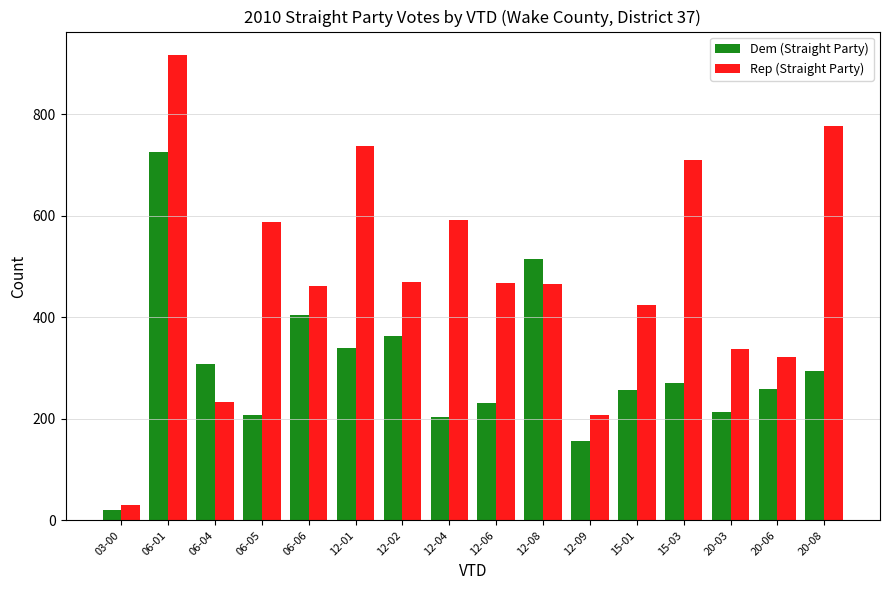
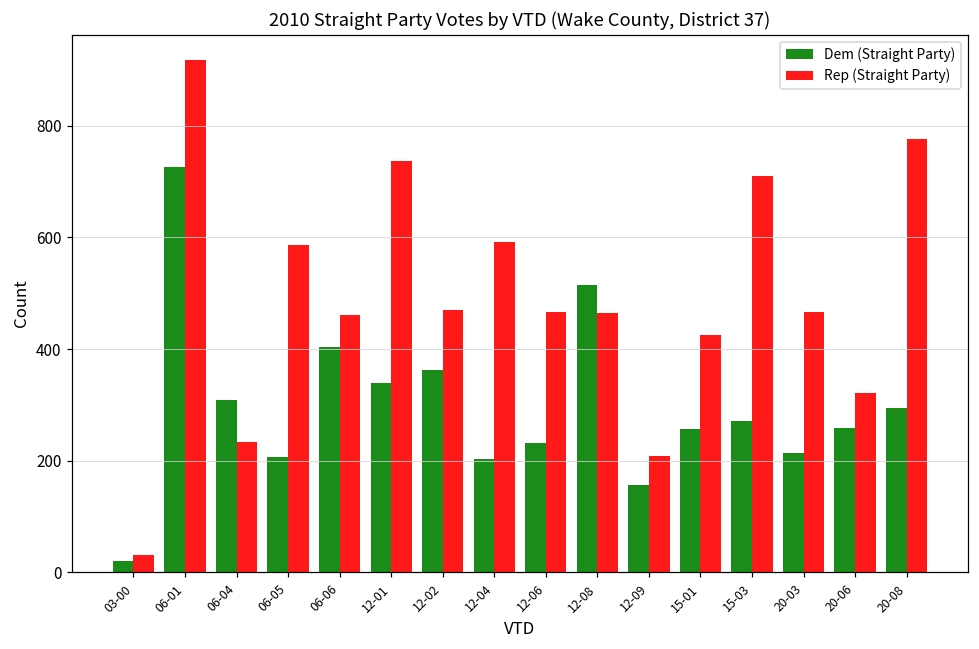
Rep (Straight Party), 20-03: 340 -> 470
